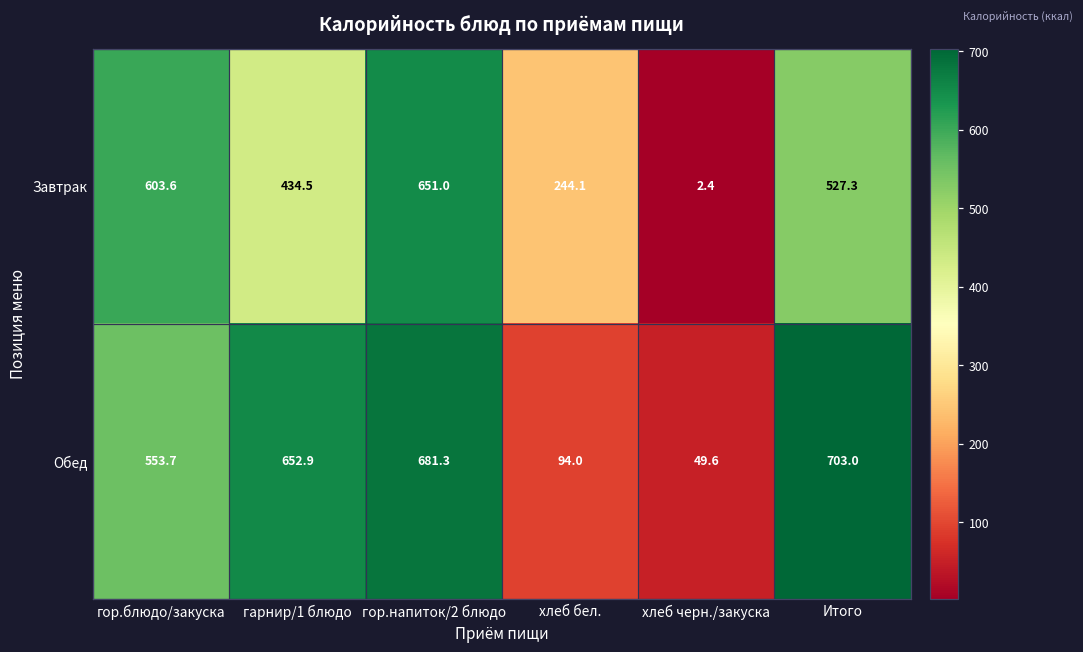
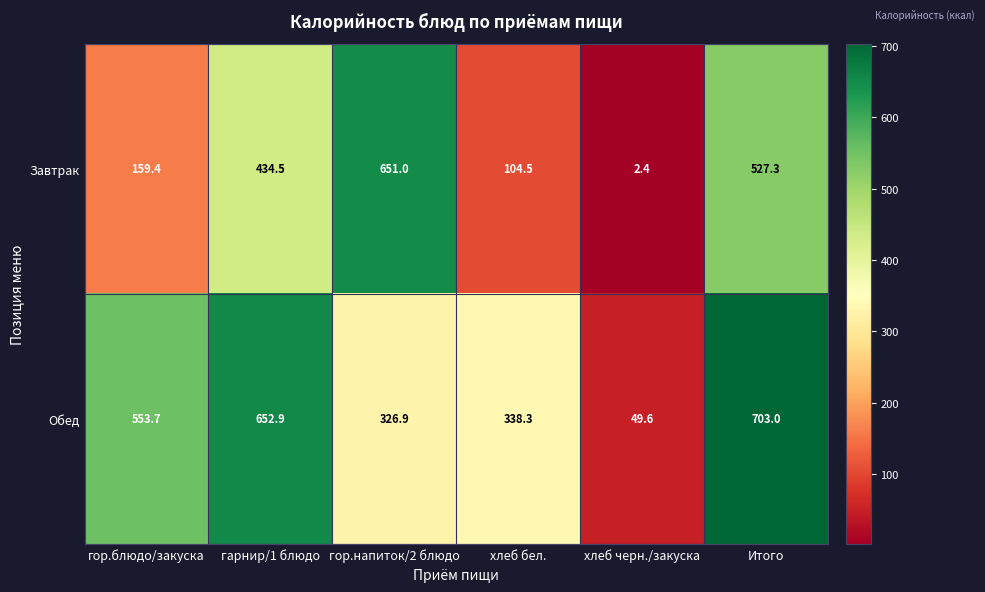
Завтрак, гор.блюдо/закуска: 603.6 -> 159.4
Завтрак, хлеб бел.: 244.1 -> 104.5
Обед, гор.напиток/2 блюдо: 681.3 -> 326.9
Обед, хлеб бел.: 94.0 -> 338.3
